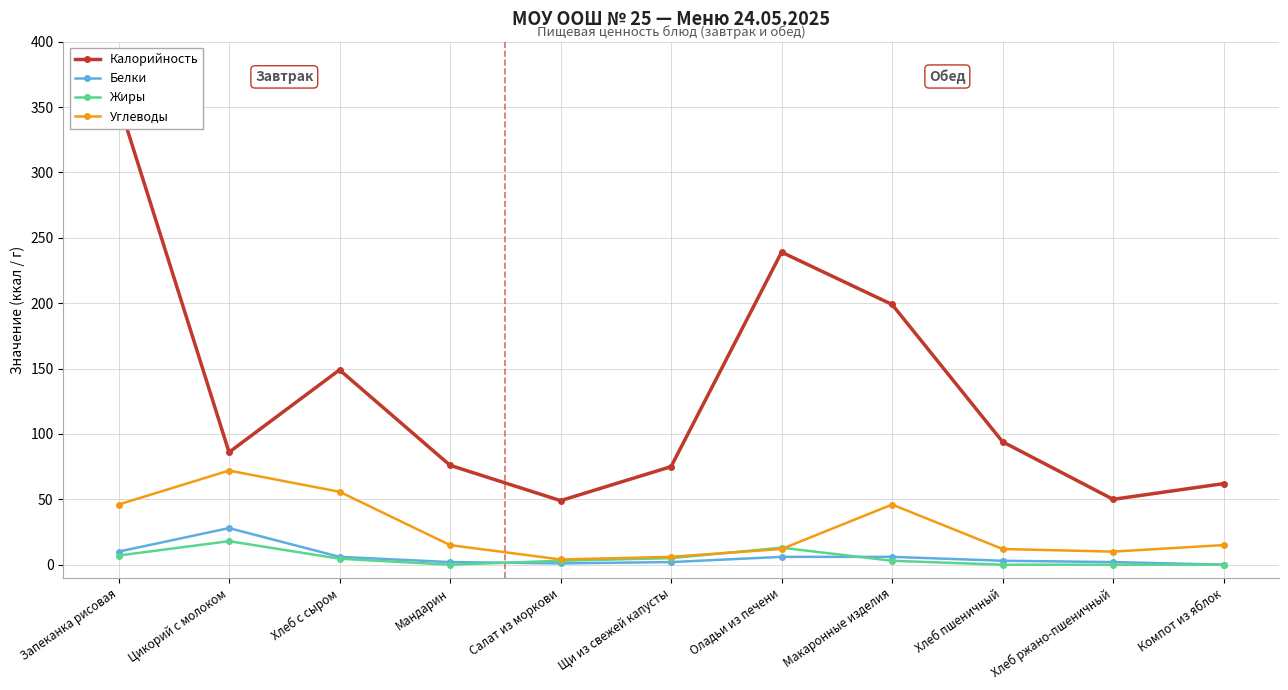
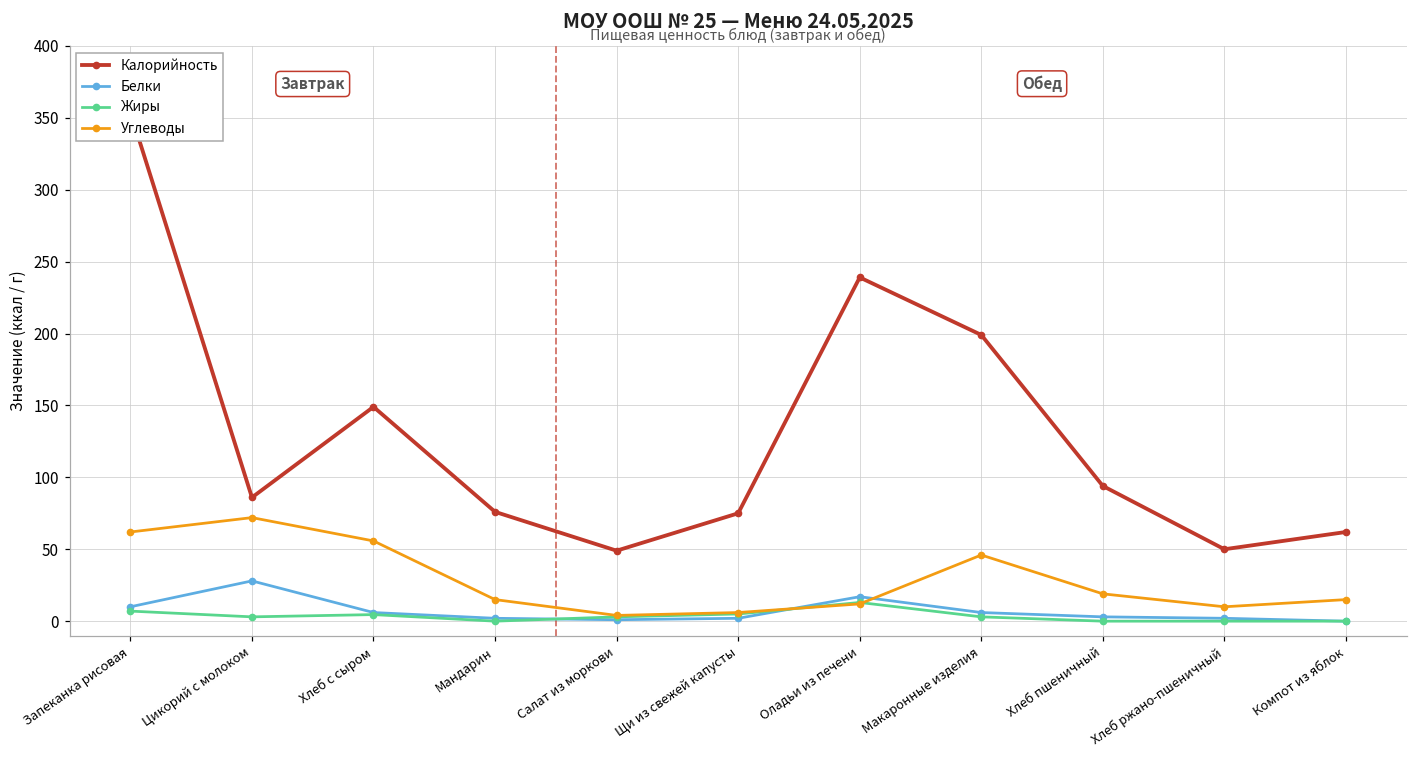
Углеводы, Запеканка рисовая: 46 -> 62
Жиры, Цикорий с молоком: 18 -> 3
Белки, Оладьи из печени: 6 -> 17
Углеводы, Хлеб пшеничный: 12 -> 19
